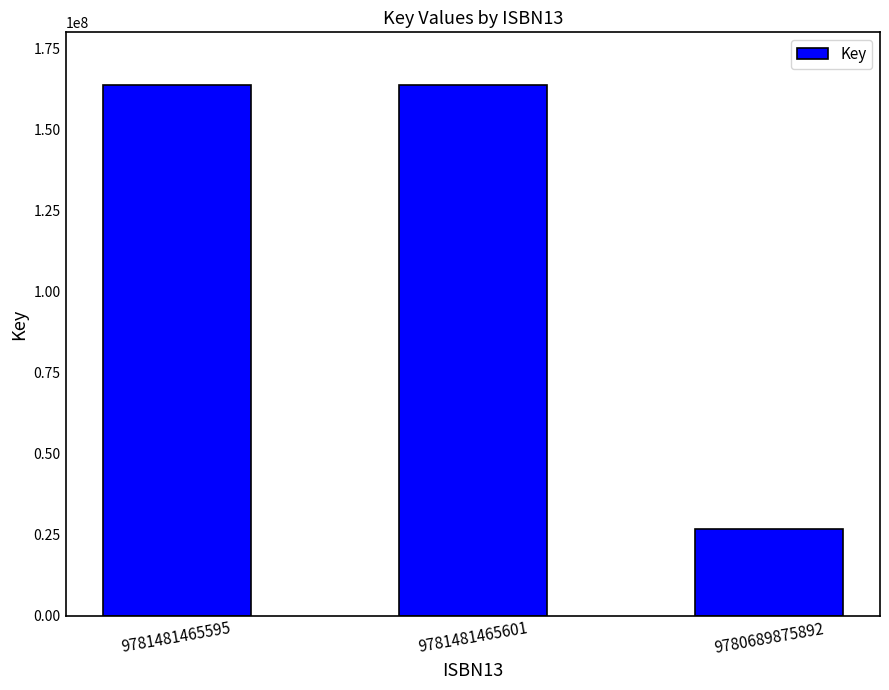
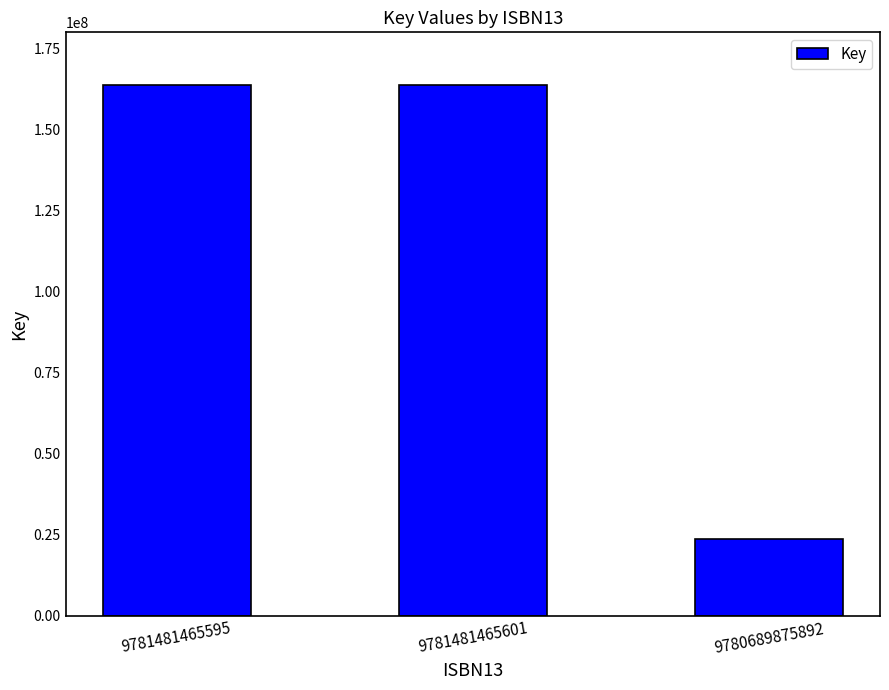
9780689875892: 27000000 -> 24000000
